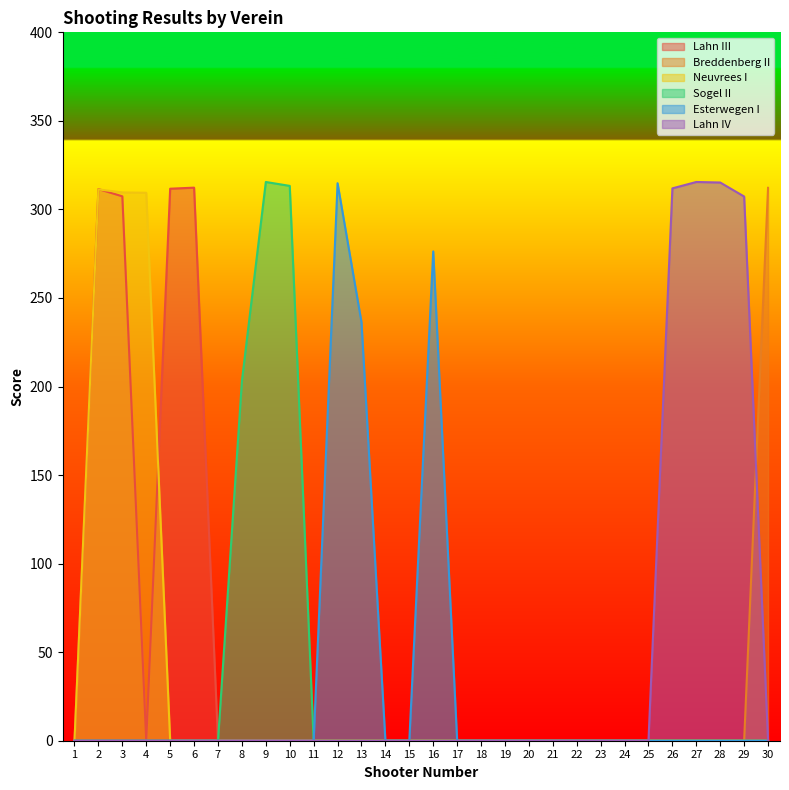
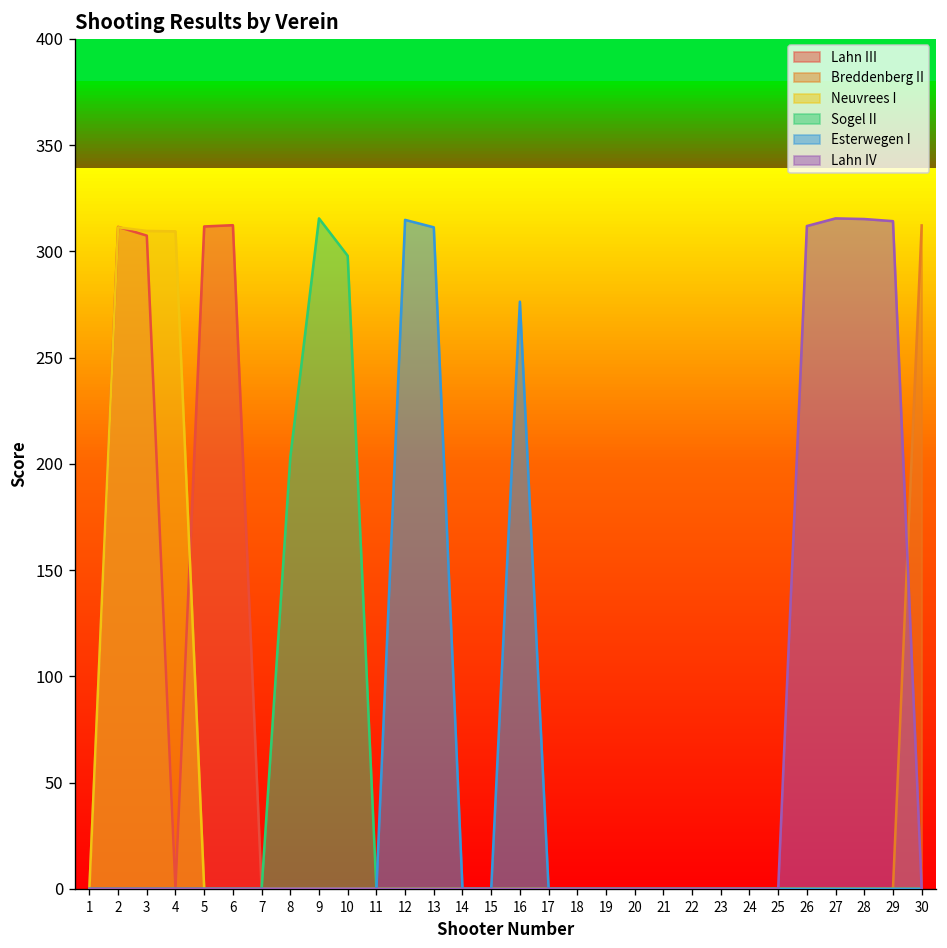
Sogel II, 10: 313 -> 298
Esterwegen I, 13: 236 -> 311
Lahn IV, 29: 307 -> 314
